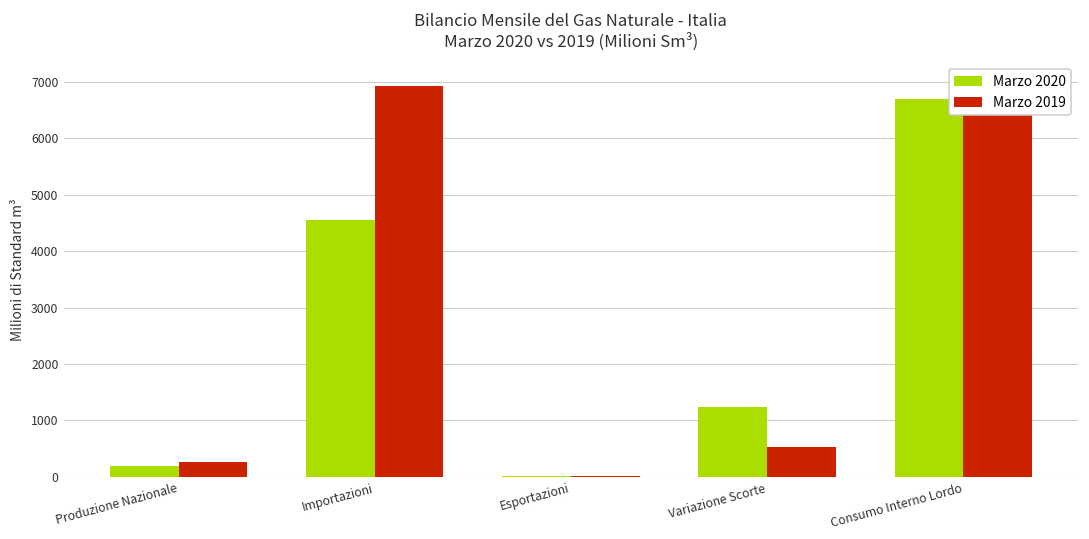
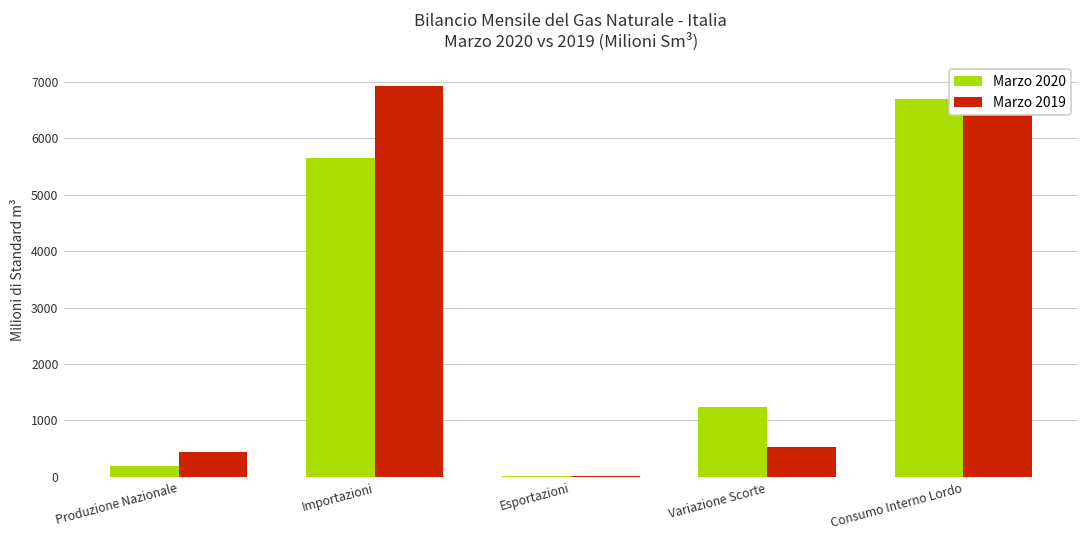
Marzo 2019, Produzione Nazionale: 300 -> 400
Marzo 2020, Importazioni: 4500 -> 5700
